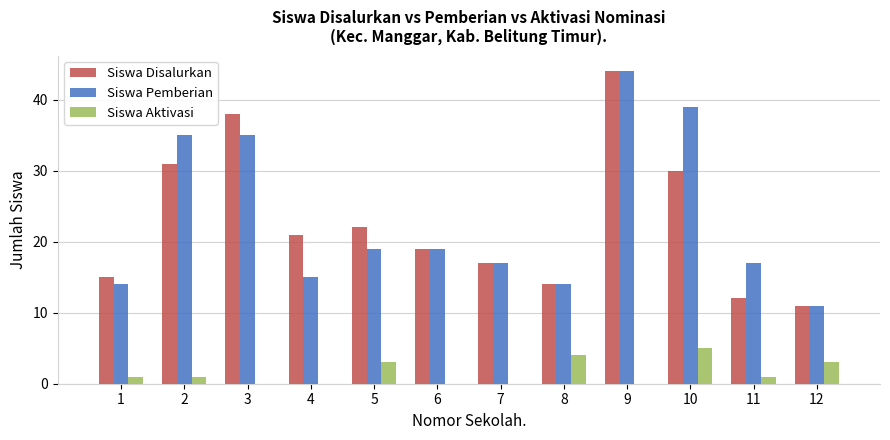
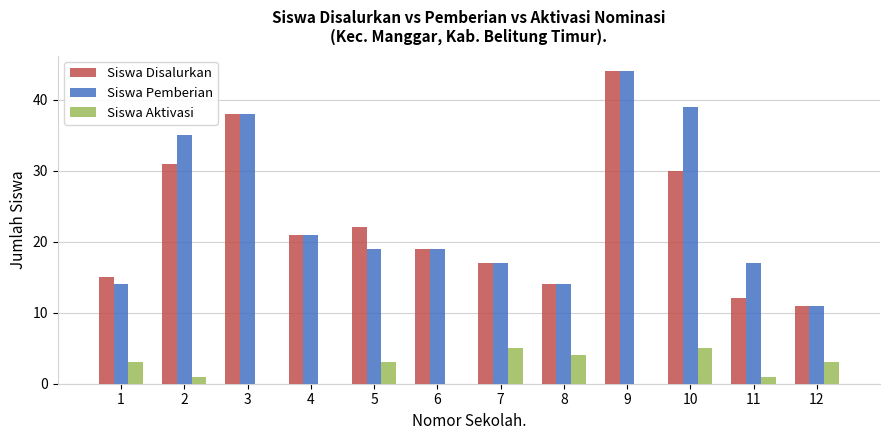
Siswa Aktivasi, 1: 1 -> 3
Siswa Pemberian, 3: 35 -> 38
Siswa Pemberian, 4: 15 -> 21
Siswa Aktivasi, 7: 0 -> 5
